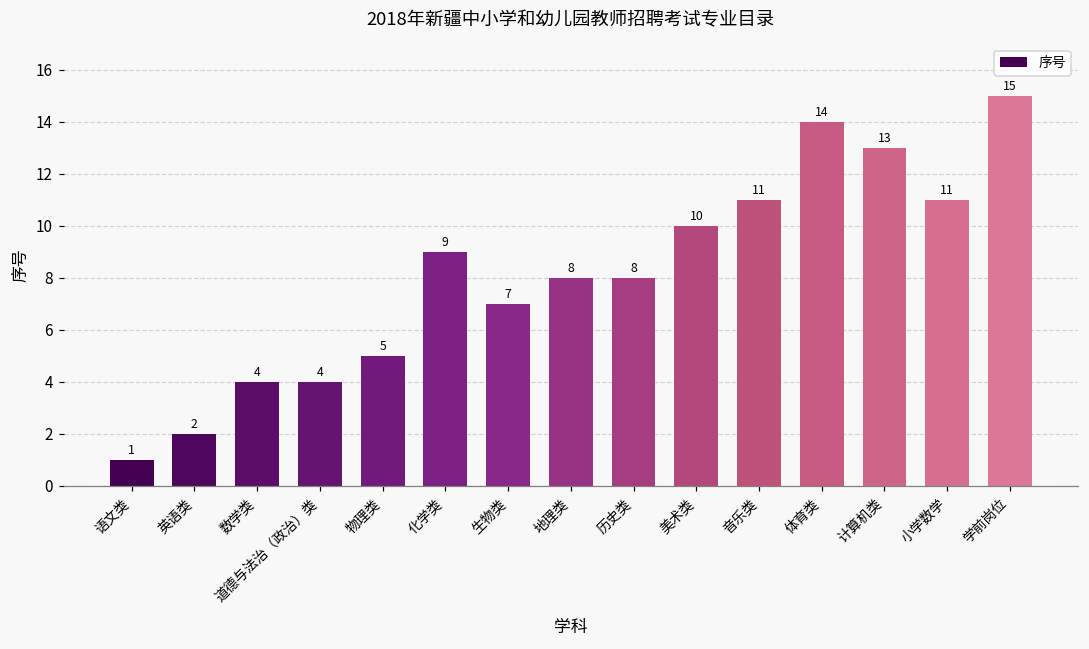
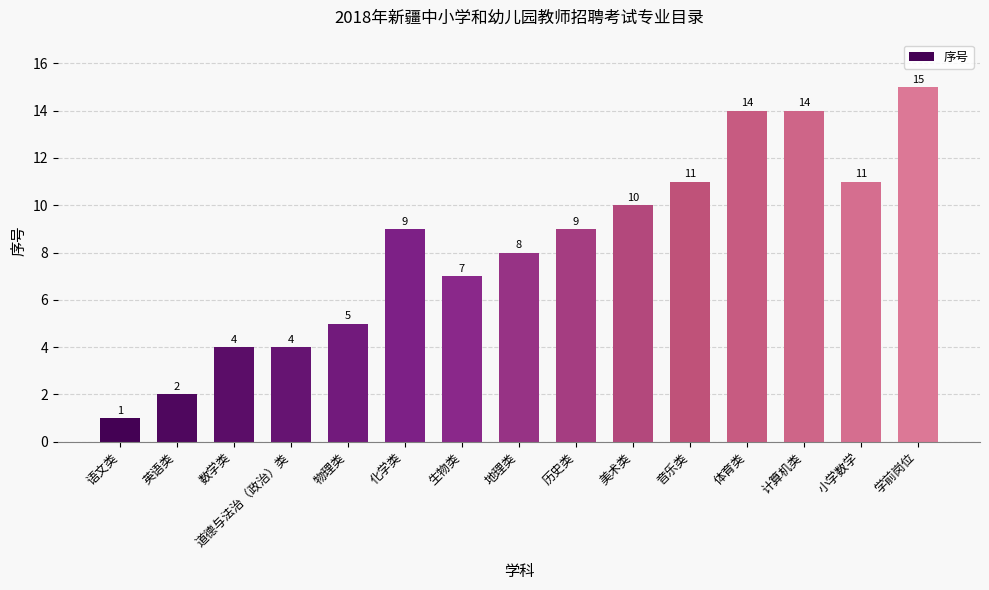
历史类: 8 -> 9
计算机类: 13 -> 14
